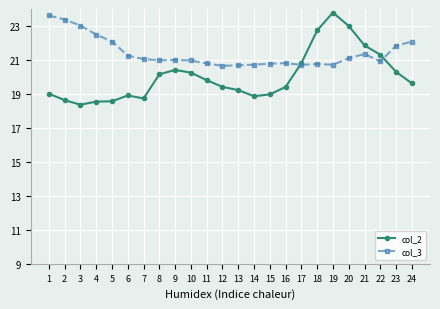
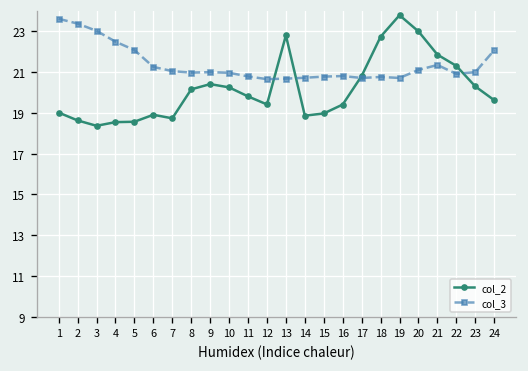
col_2, 13: 19.2 -> 22.8
col_3, 23: 21.8 -> 21.0
